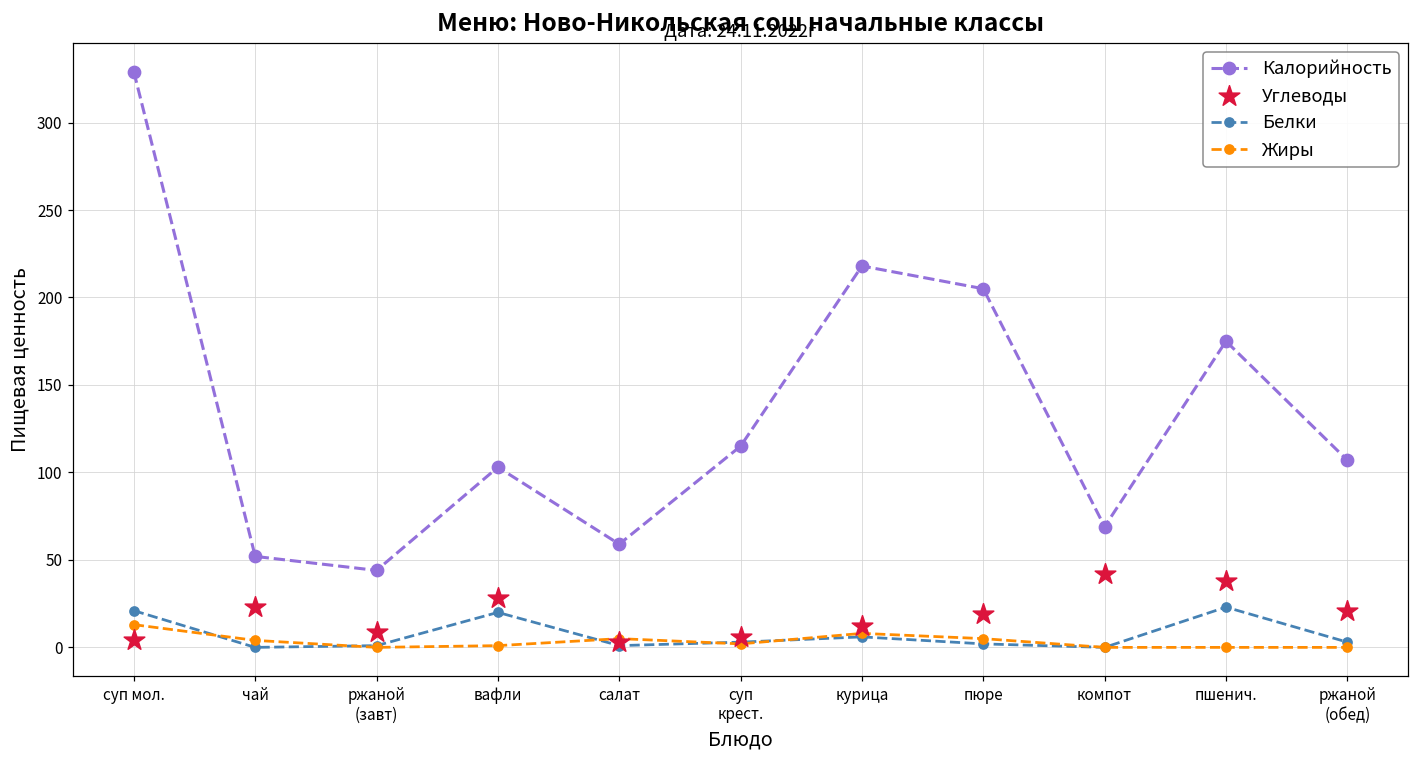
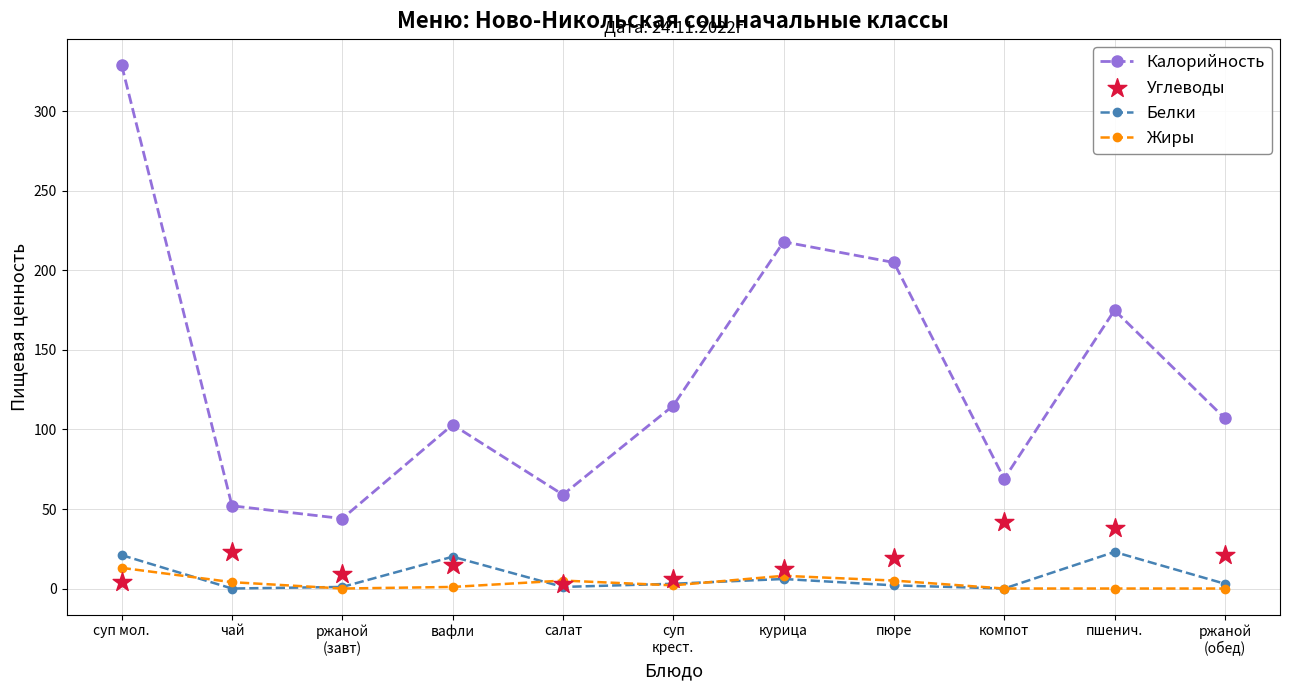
Углеводы, вафли: 28 -> 15
